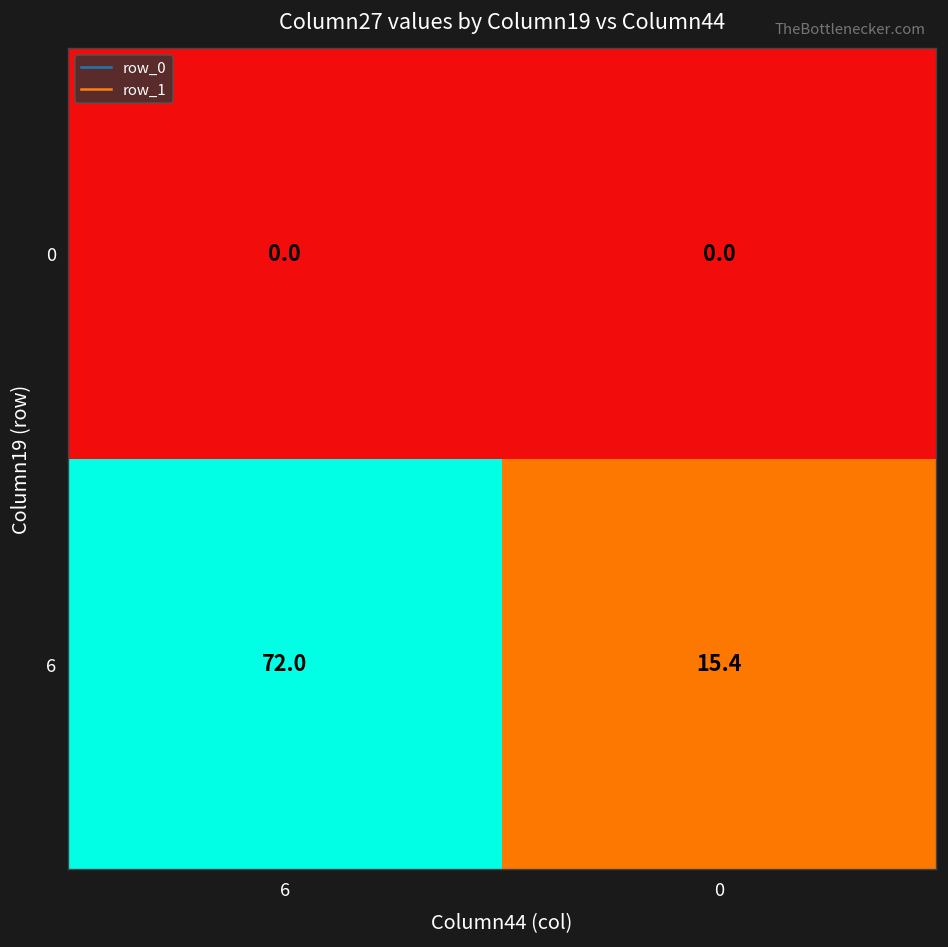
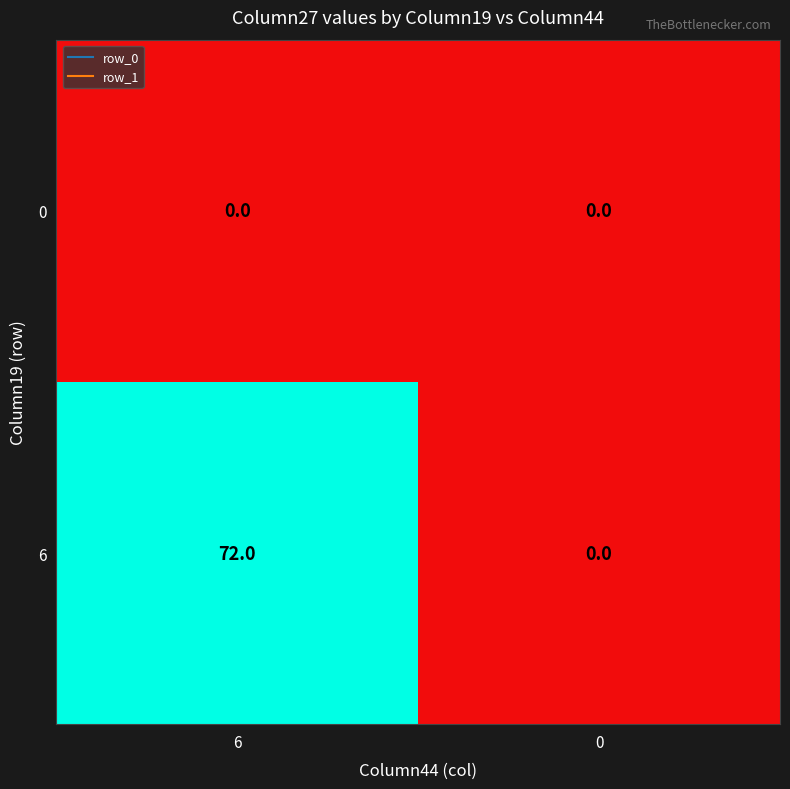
6, 0: 15.4 -> 0.0
